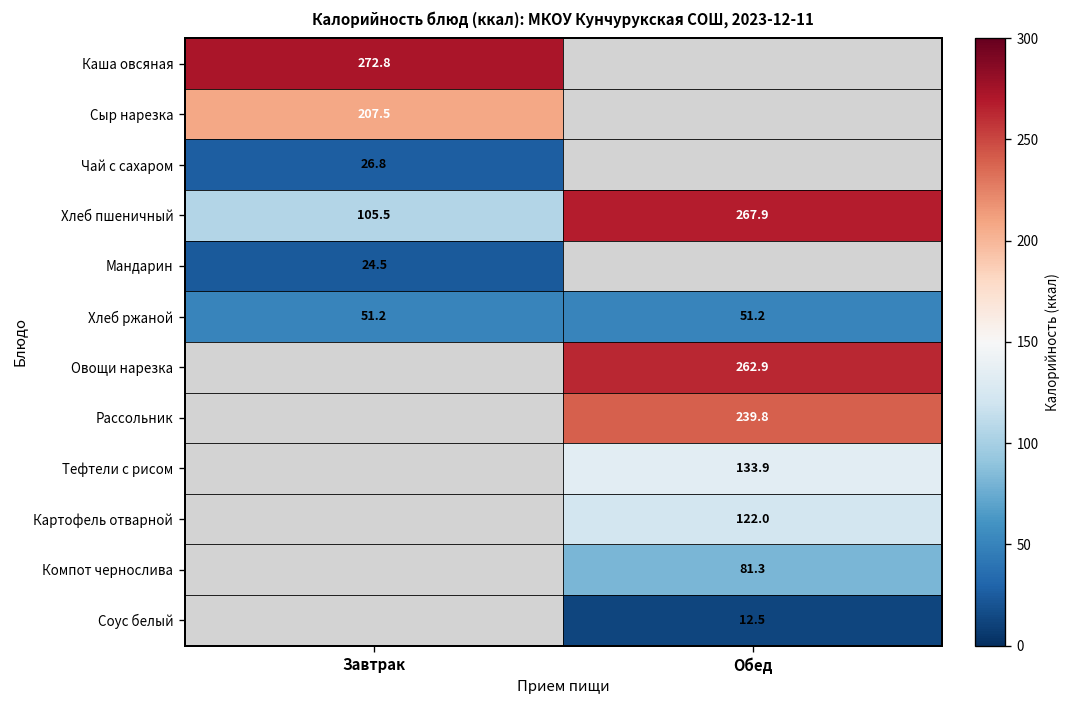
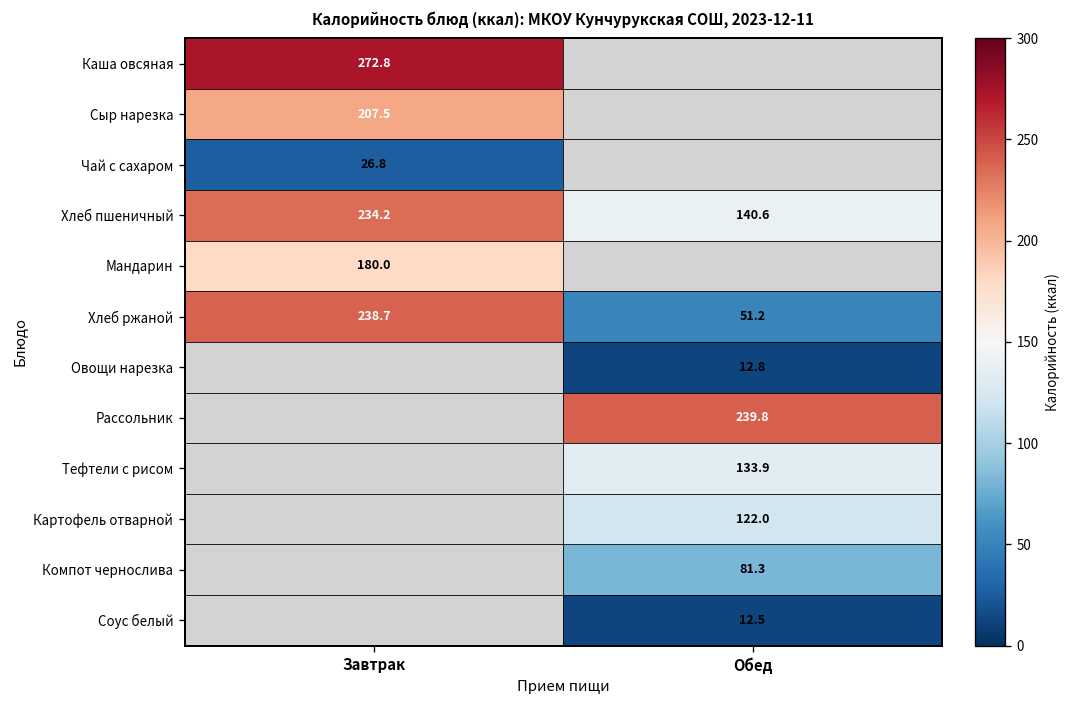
Хлеб пшеничный, Завтрак: 105.5 -> 234.2
Хлеб пшеничный, Обед: 267.9 -> 140.6
Мандарин, Завтрак: 24.5 -> 180.0
Хлеб ржаной, Завтрак: 51.2 -> 238.7
Овощи нарезка, Обед: 262.9 -> 12.8
